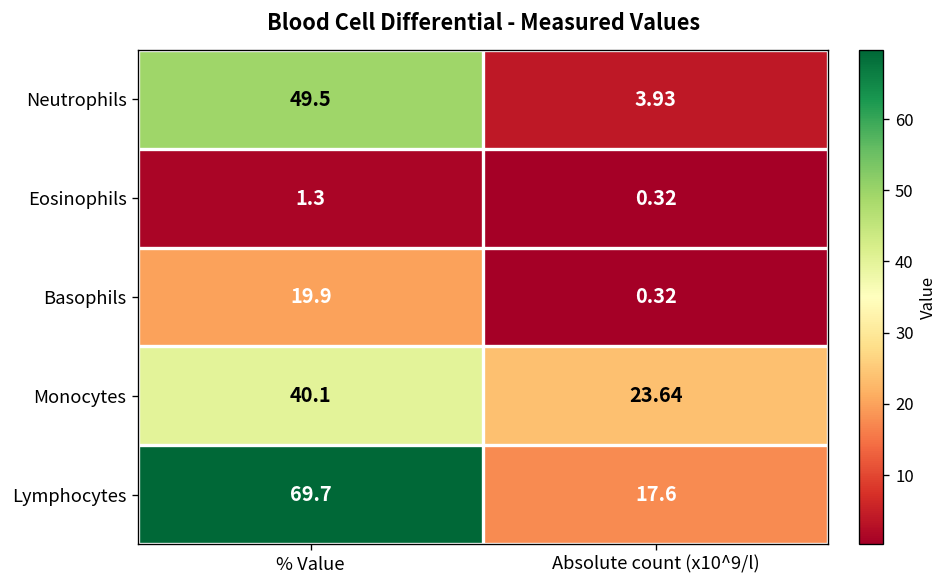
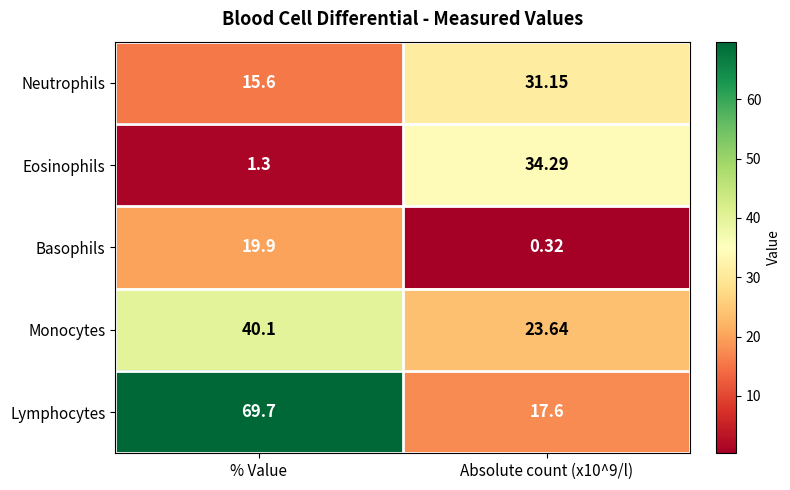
Neutrophils, % Value: 49.5 -> 15.6
Neutrophils, Absolute count (x10^9/l): 3.93 -> 31.15
Eosinophils, Absolute count (x10^9/l): 0.32 -> 34.29
